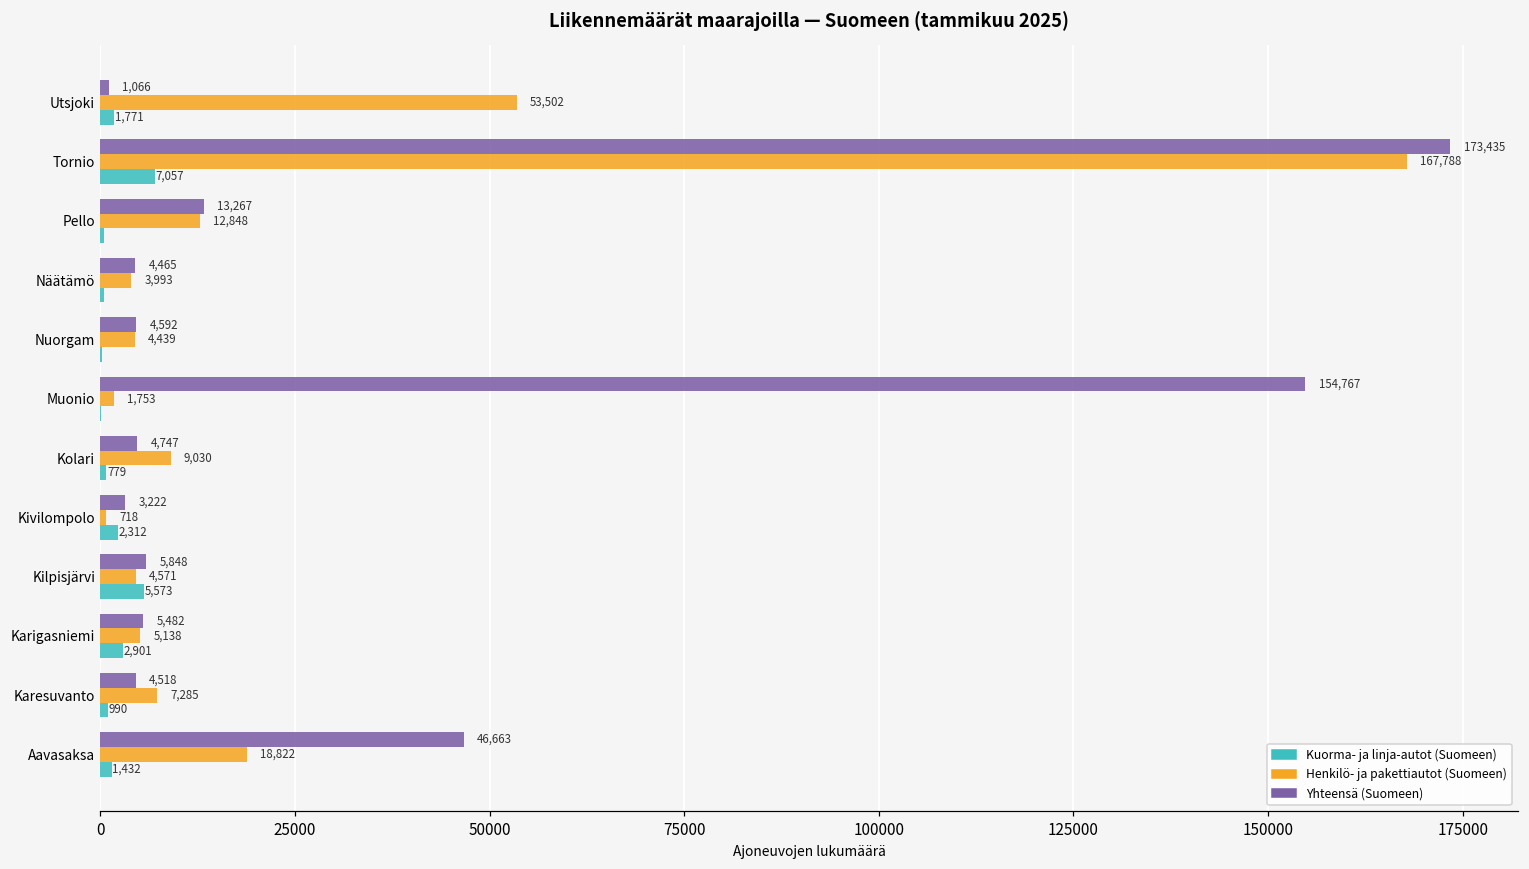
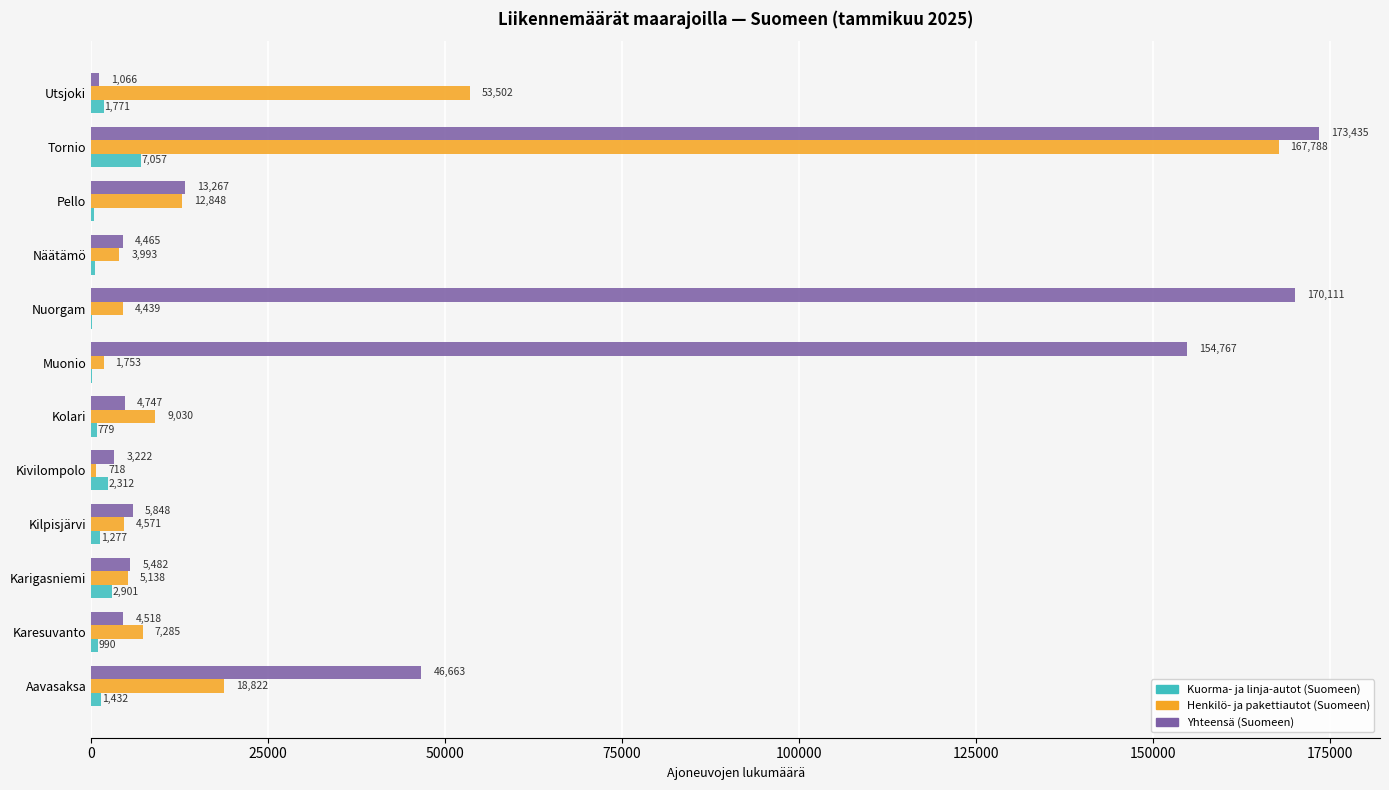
Yhteensä (Suomeen), Nuorgam: 4,592 -> 170,111
Kuorma- ja linja-autot (Suomeen), Kilpisjärvi: 5,573 -> 1,277
